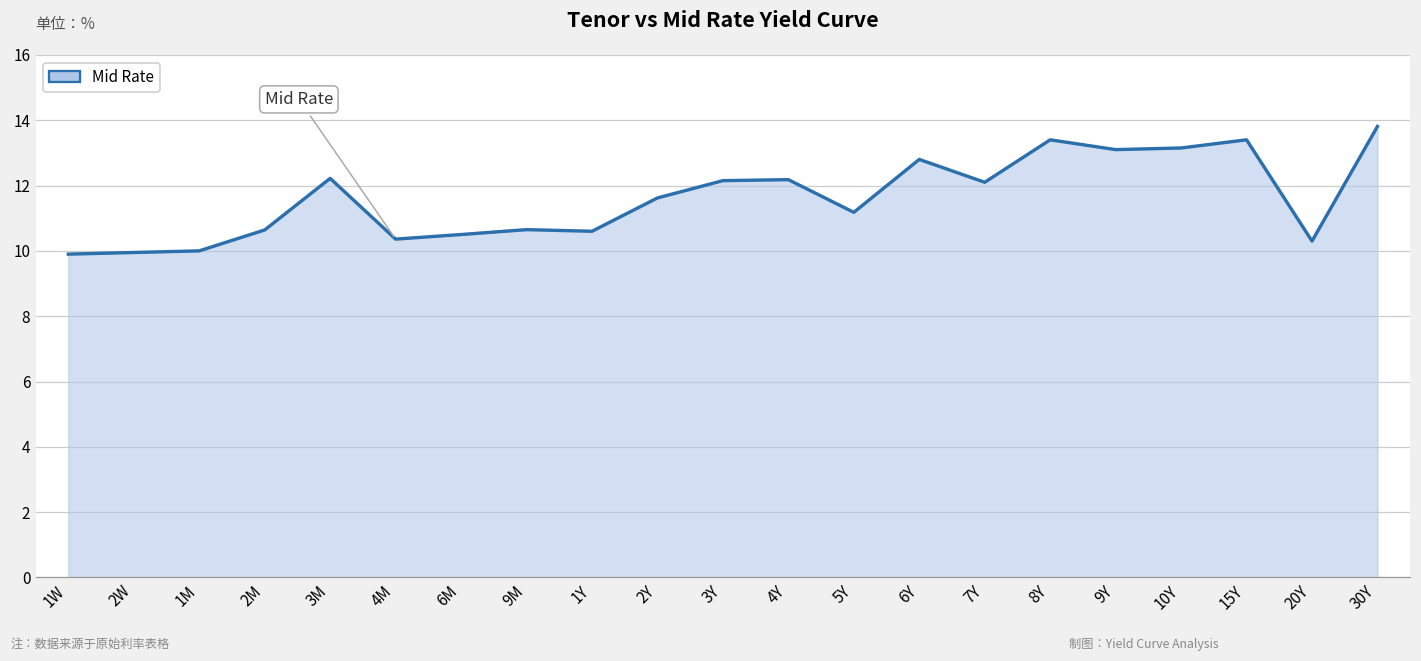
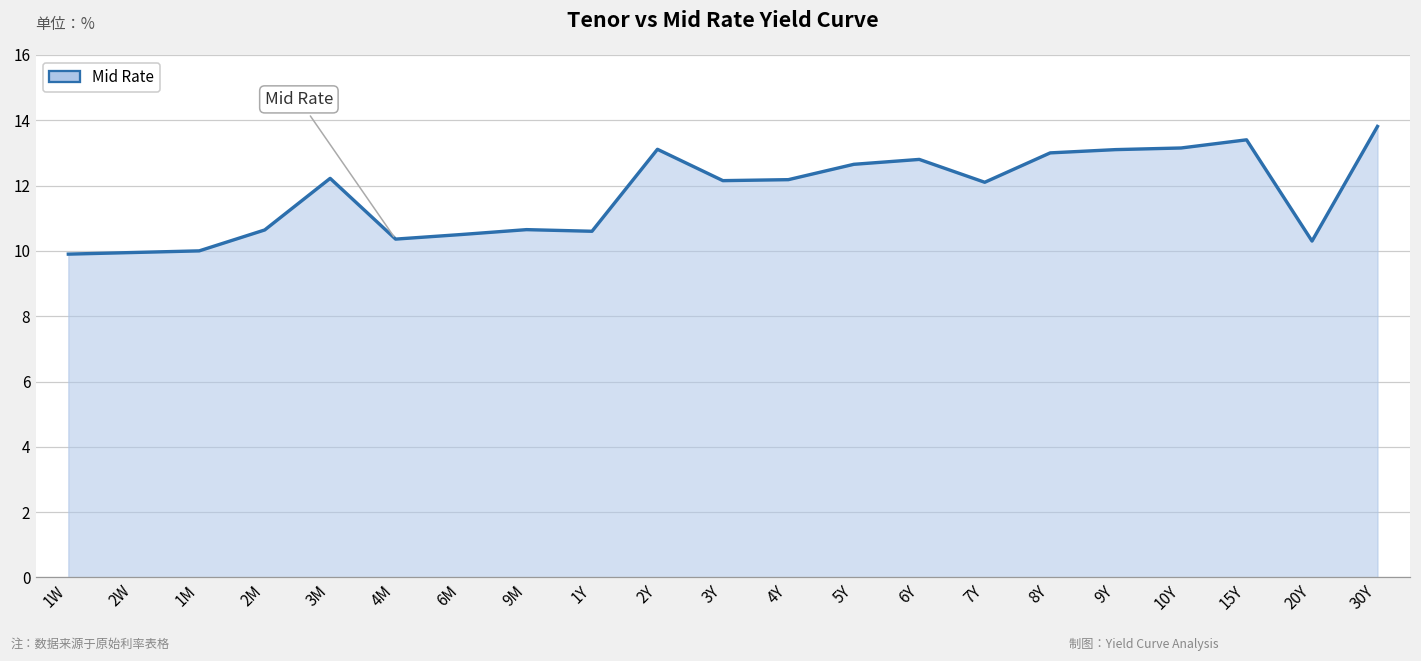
2Y: 11.6 -> 13.1
5Y: 11.2 -> 12.7
8Y: 13.4 -> 13.0
